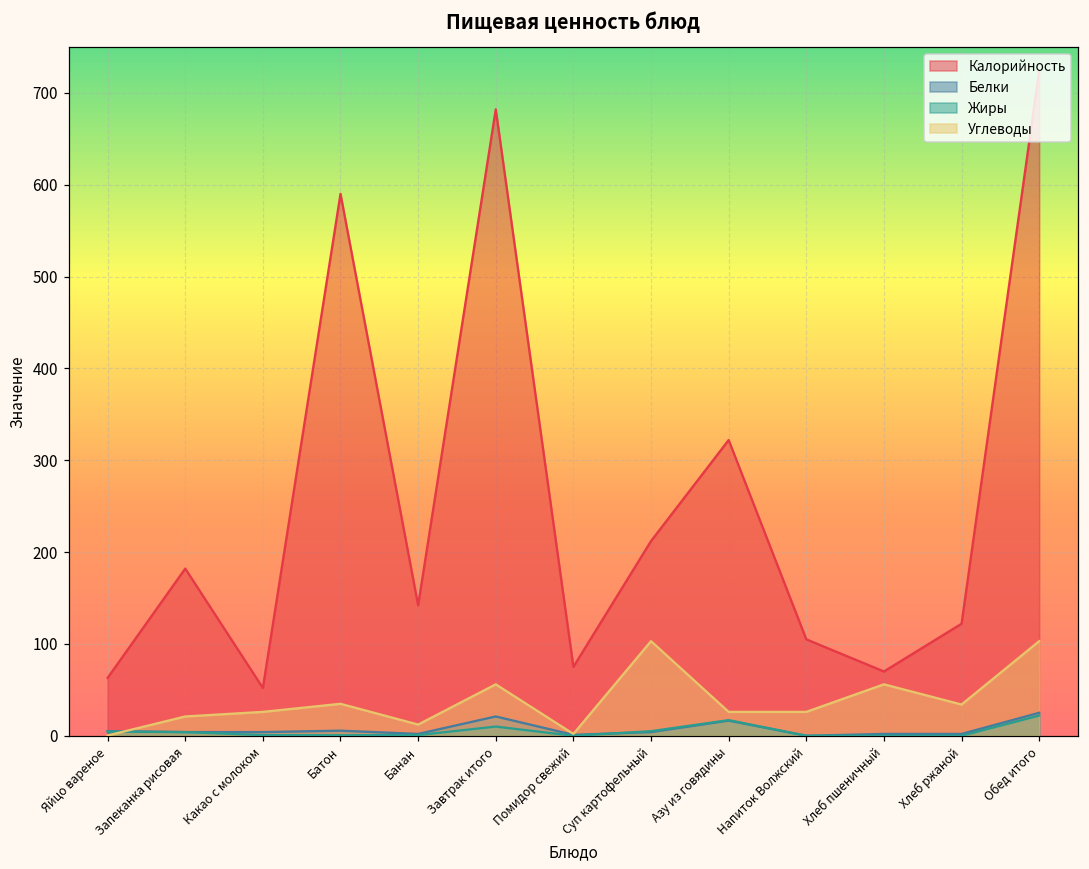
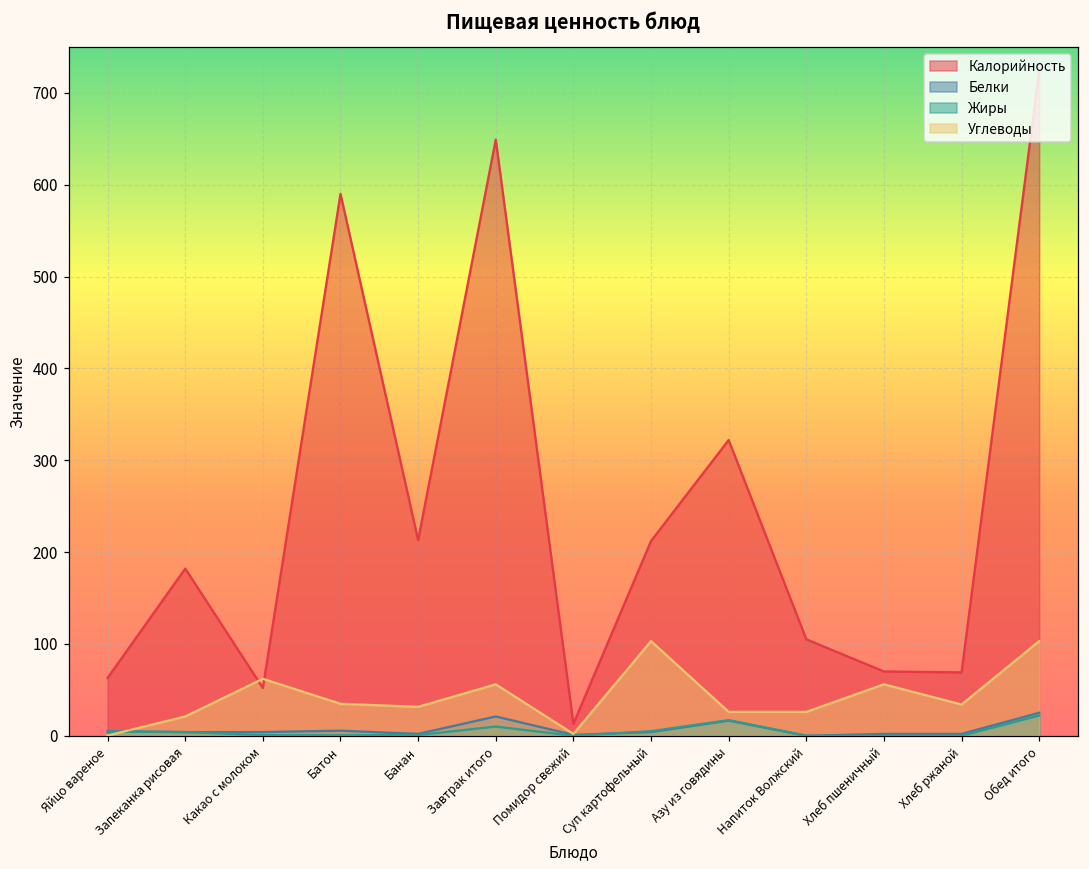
Углеводы, Какао с молоком: 30 -> 60
Калорийность, Банан: 140 -> 210
Углеводы, Банан: 10 -> 30
Калорийность, Завтрак итого: 680 -> 650
Калорийность, Помидор свежий: 80 -> 10
Калорийность, Хлеб ржаной: 120 -> 70
